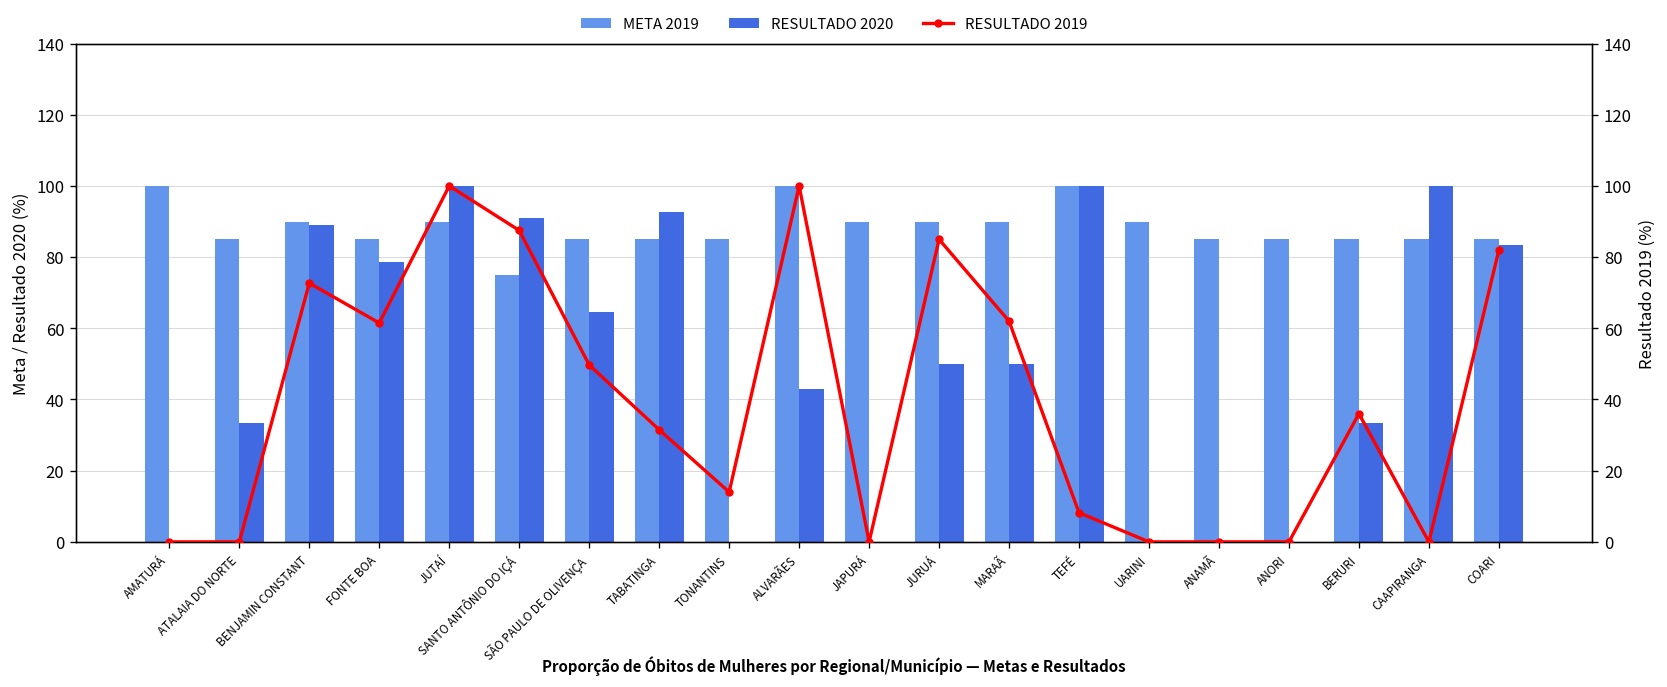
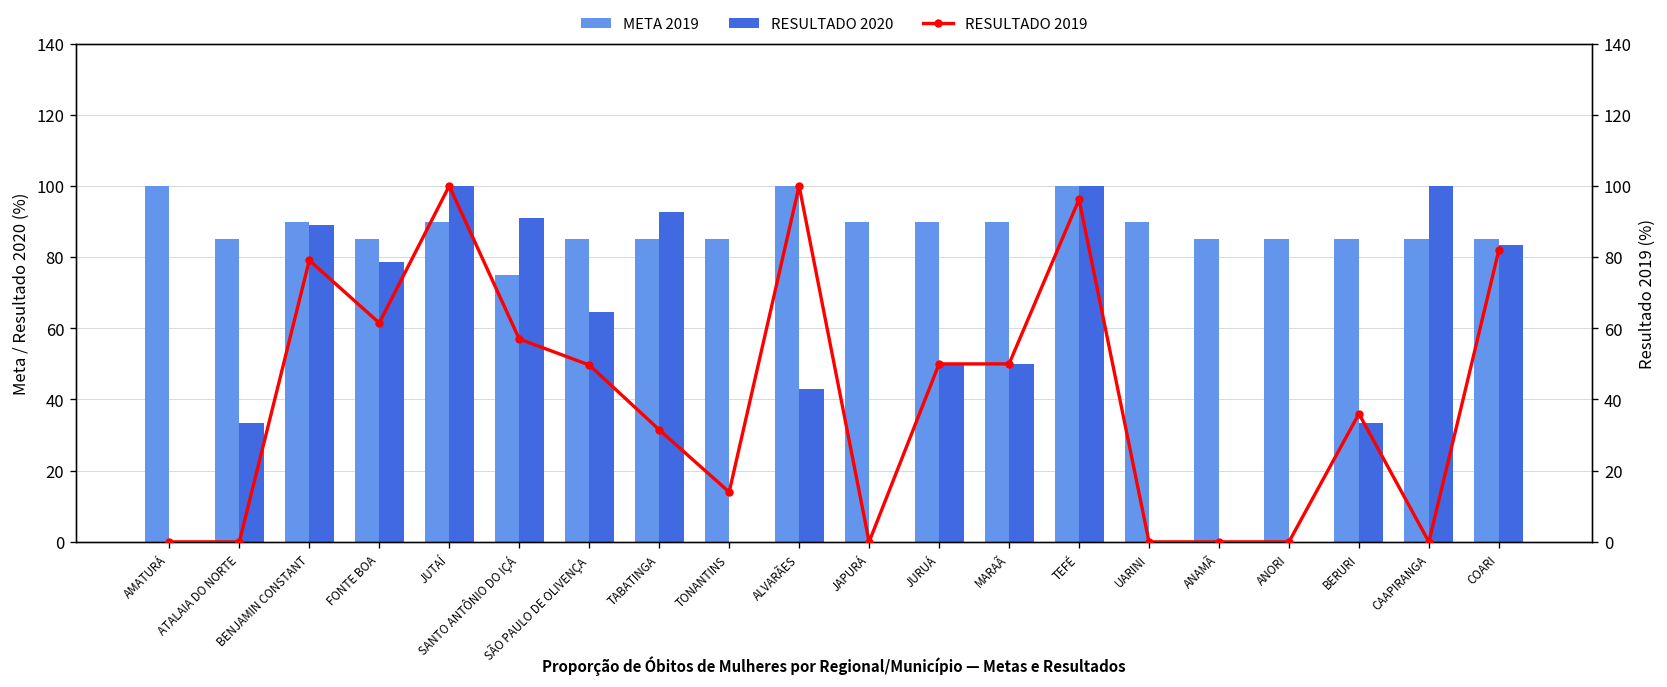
RESULTADO 2019, BENJAMIN CONSTANT: 73 -> 79
RESULTADO 2019, SANTO ANTÔNIO DO IÇÁ: 88 -> 57
RESULTADO 2019, JURUÁ: 85 -> 50
RESULTADO 2019, MARAÃ: 62 -> 50
RESULTADO 2019, TEFÉ: 8 -> 96
